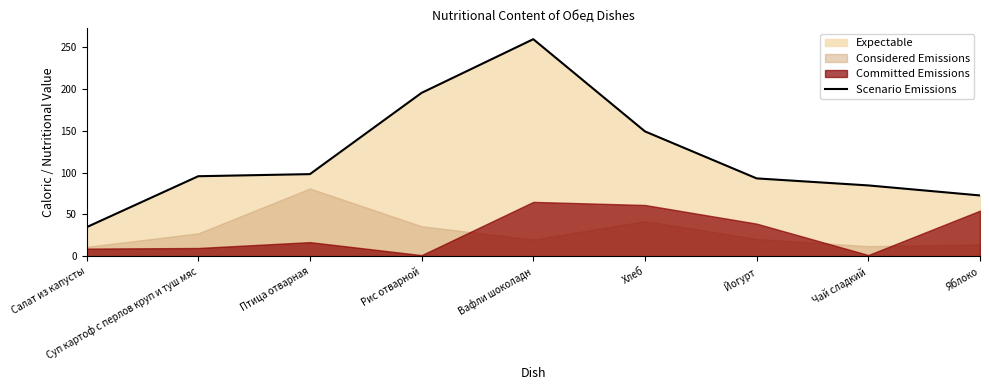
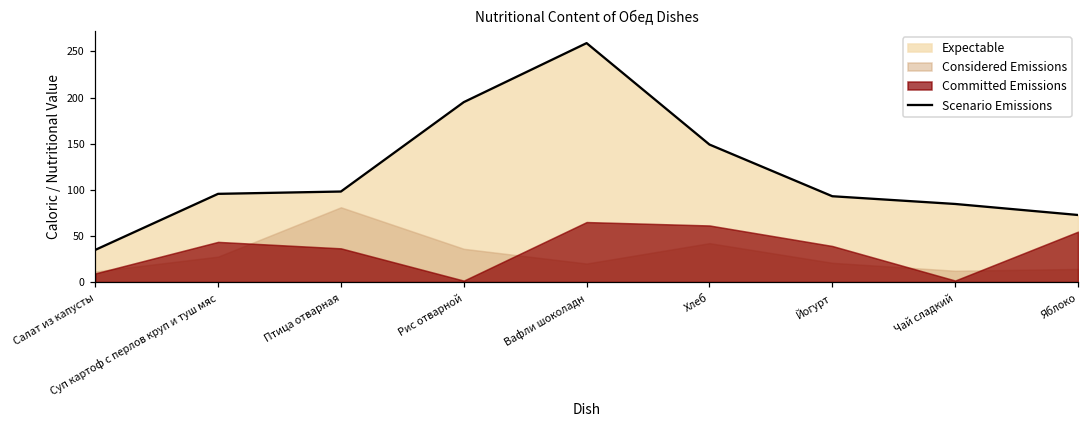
Committed Emissions, Суп картоф с перлов круп и туш мяс: 10 -> 40
Committed Emissions, Птица отварная: 20 -> 40
